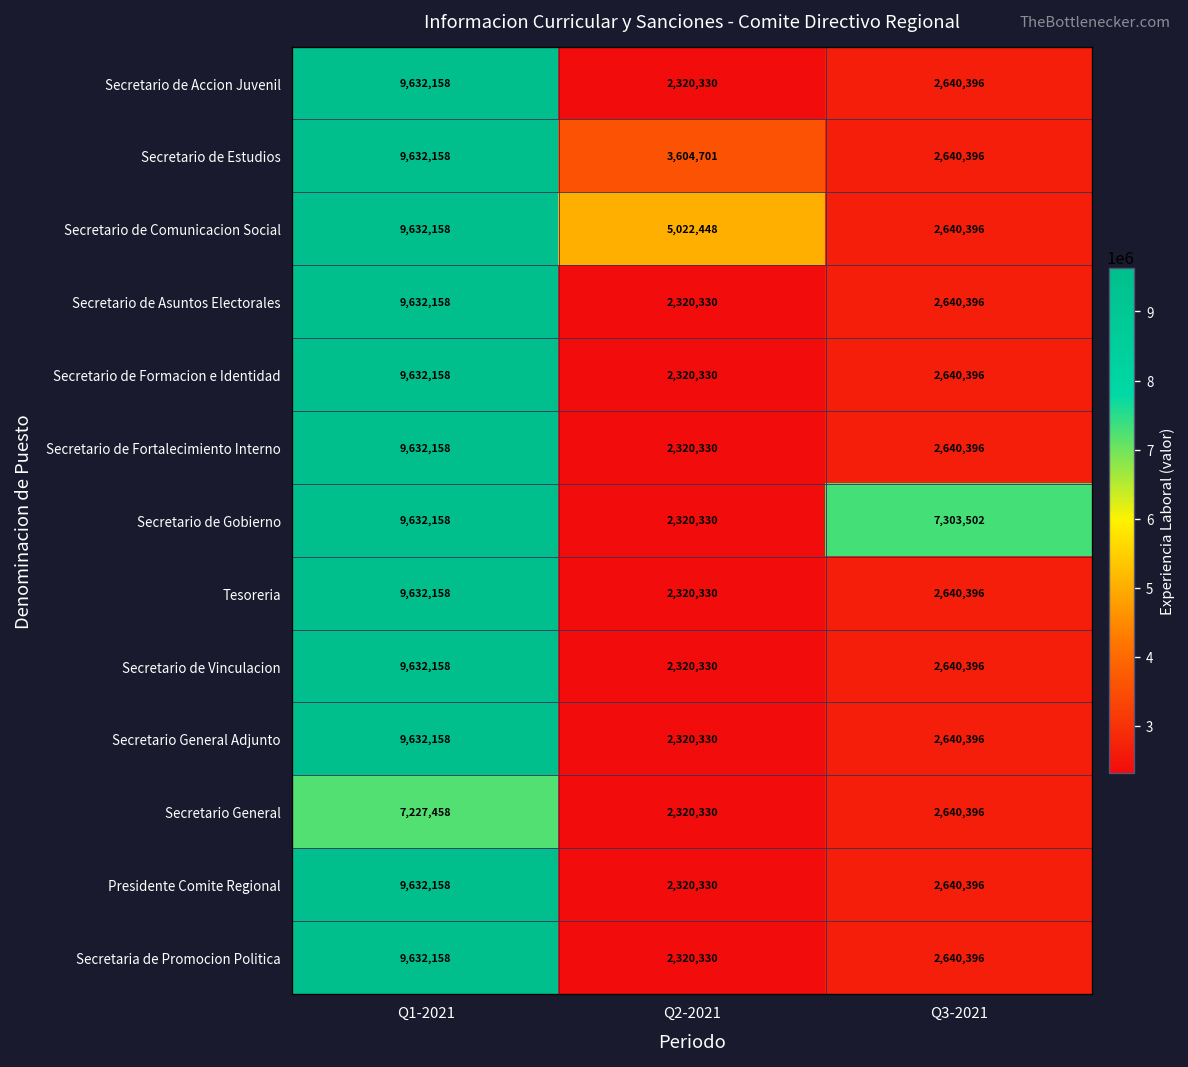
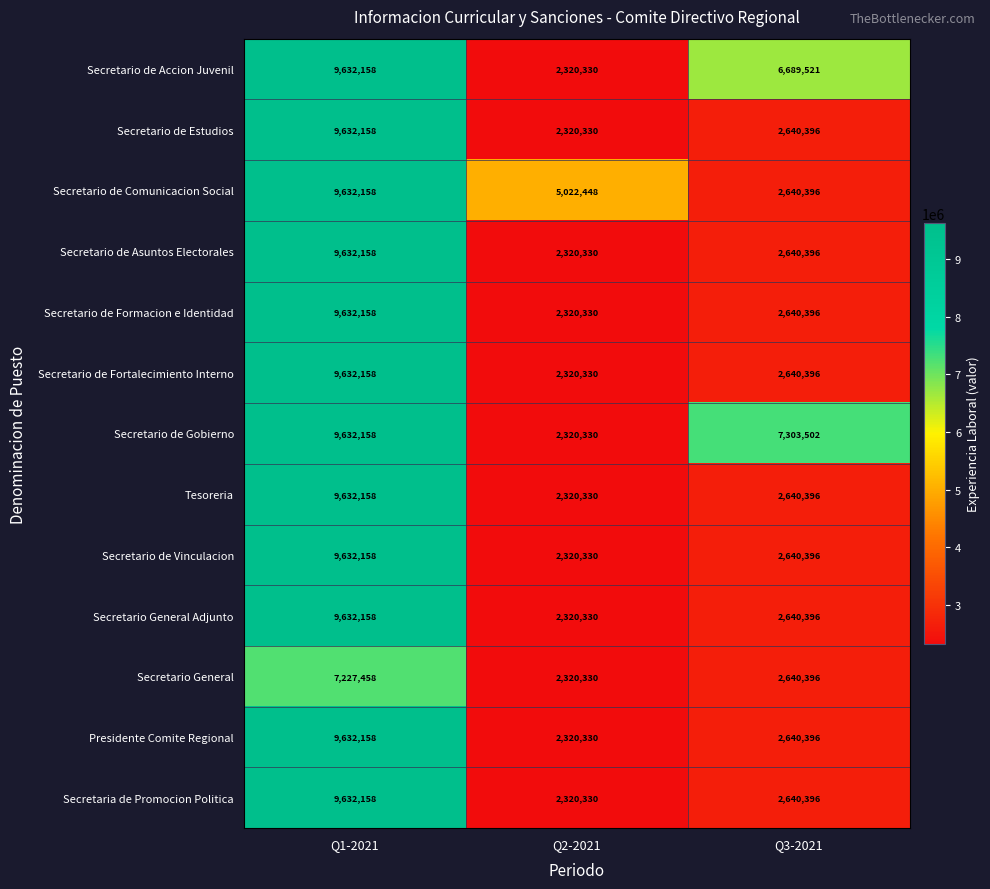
Secretario de Accion Juvenil, Q3-2021: 2,640,396 -> 6,689,521
Secretario de Estudios, Q2-2021: 3,604,701 -> 2,320,330
